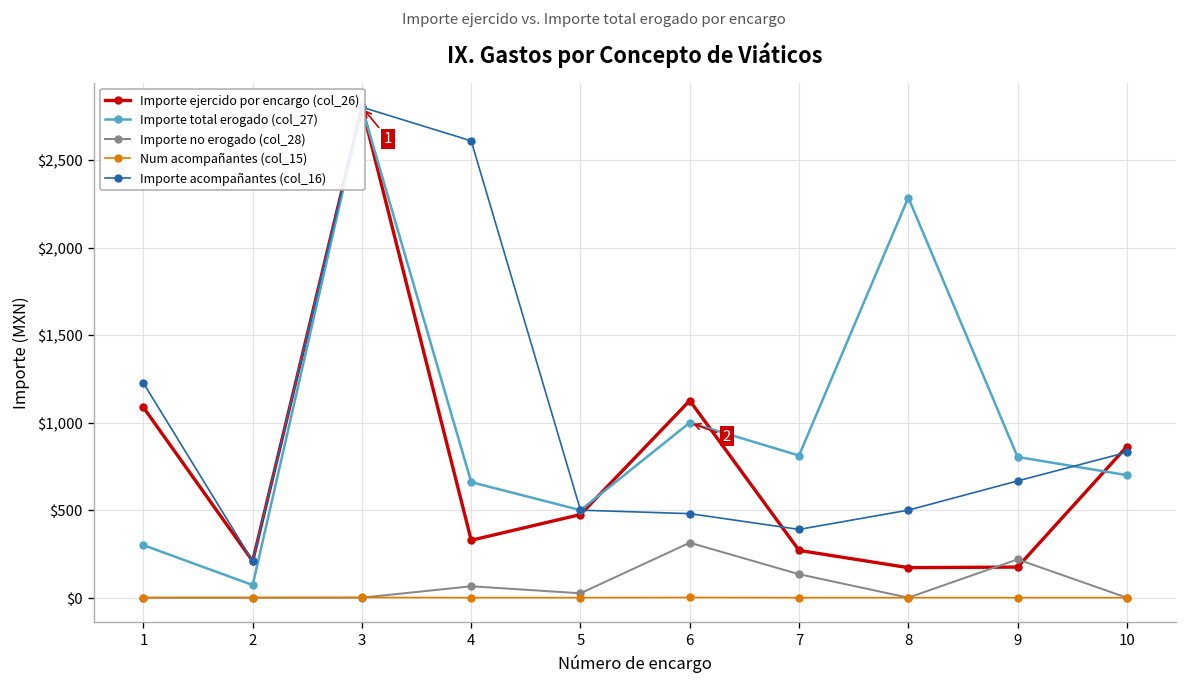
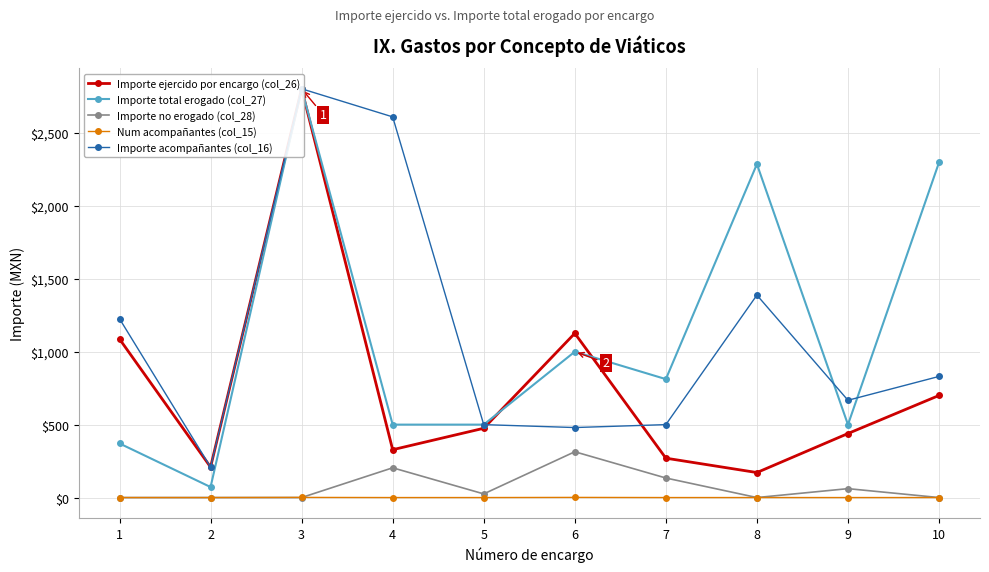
Importe total erogado (col_27), 1: $300 -> $370
Importe total erogado (col_27), 4: $660 -> $500
Importe no erogado (col_28), 4: $70 -> $200
Importe acompañantes (col_16), 7: $390 -> $500
Importe acompañantes (col_16), 8: $500 -> $1,390
Importe ejercido por encargo (col_26), 9: $170 -> $440
Importe total erogado (col_27), 9: $800 -> $500
Importe no erogado (col_28), 9: $220 -> $60
Importe ejercido por encargo (col_26), 10: $860 -> $700
Importe total erogado (col_27), 10: $700 -> $2,300
